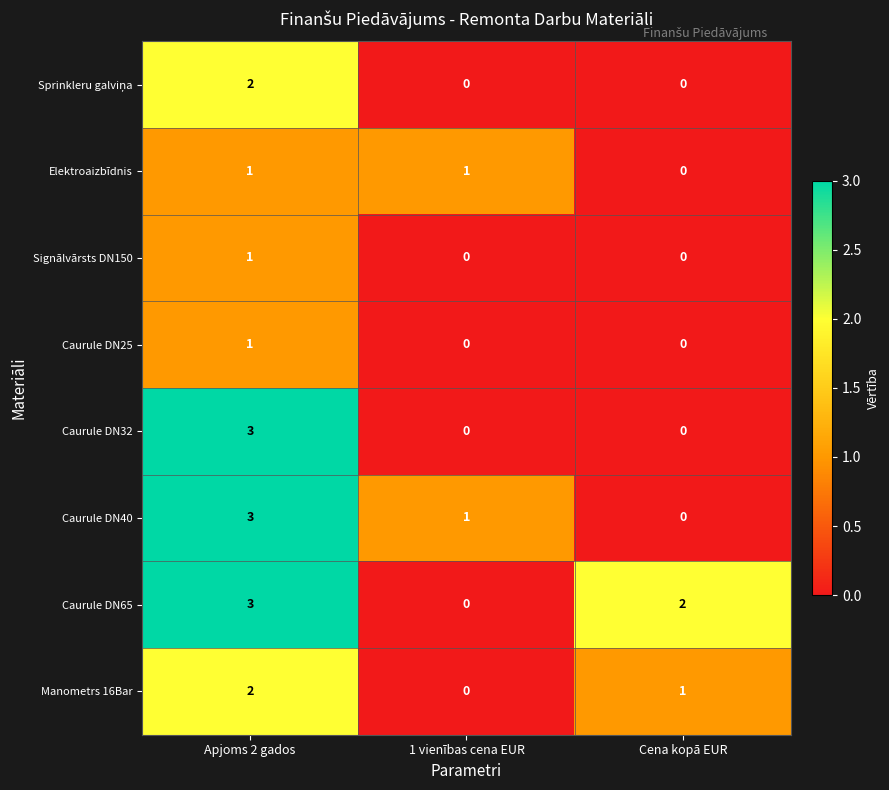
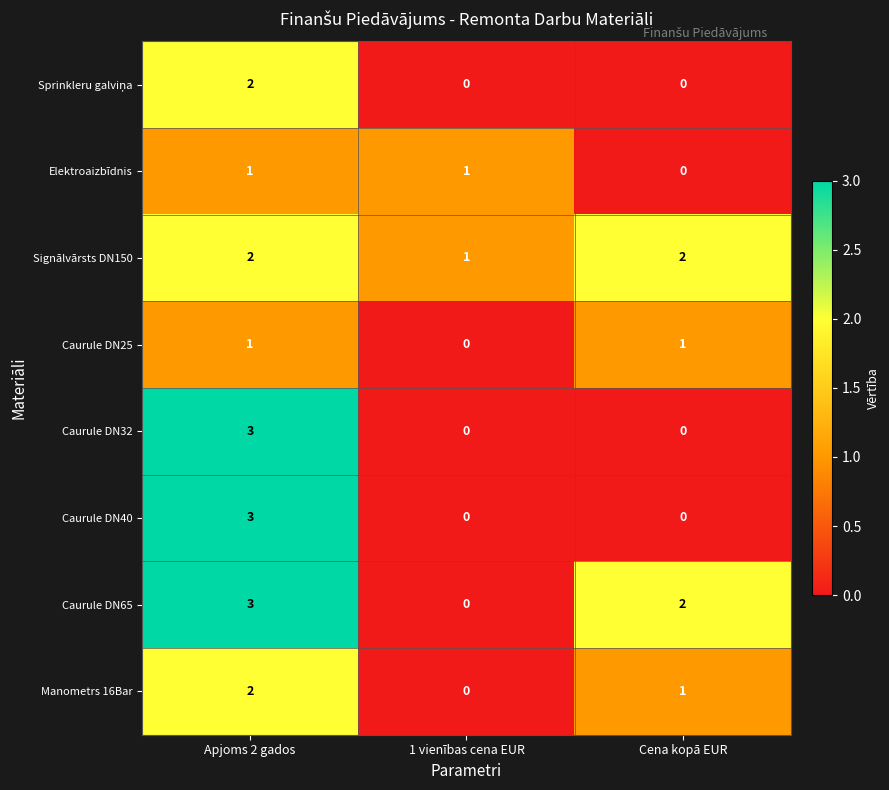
Signālvārsts DN150, Apjoms 2 gados: 1 -> 2
Signālvārsts DN150, 1 vienības cena EUR: 0 -> 1
Signālvārsts DN150, Cena kopā EUR: 0 -> 2
Caurule DN25, Cena kopā EUR: 0 -> 1
Caurule DN40, 1 vienības cena EUR: 1 -> 0
